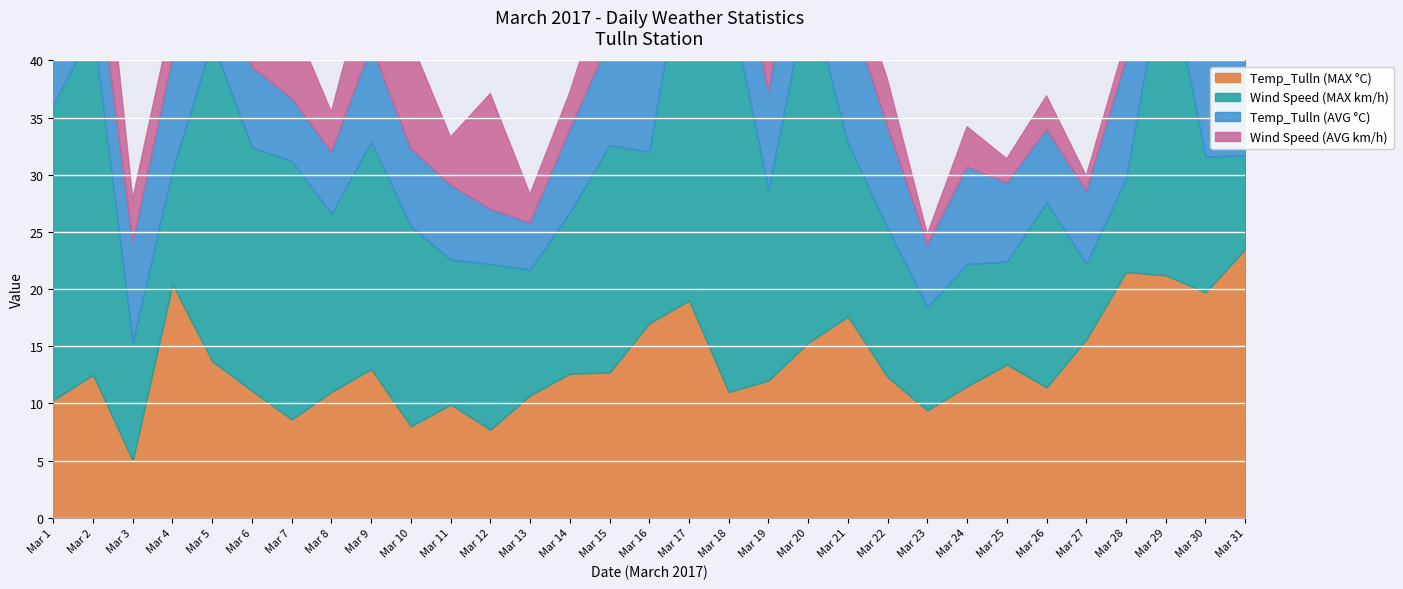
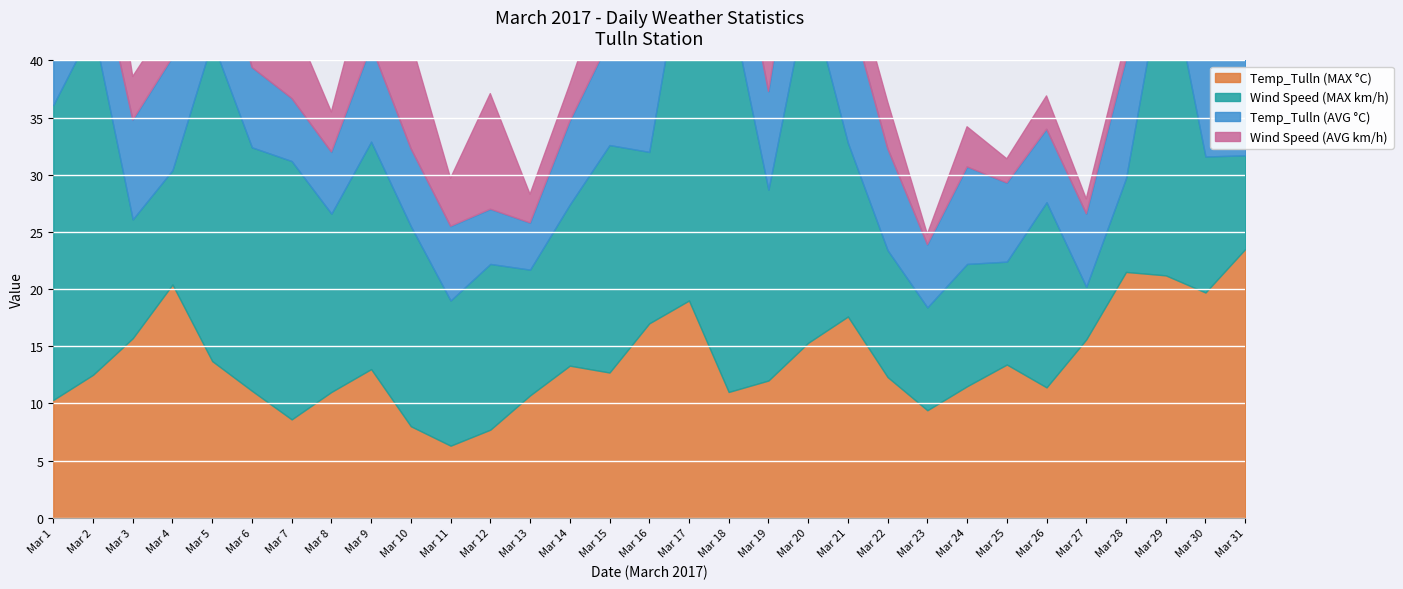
Temp_Tulln (MAX °C), Mar 3: 5.0 -> 15.7
Temp_Tulln (MAX °C), Mar 11: 9.9 -> 6.3
Temp_Tulln (MAX °C), Mar 14: 12.6 -> 13.3
Wind Speed (MAX km/h), Mar 22: 13.0 -> 11.1
Wind Speed (MAX km/h), Mar 27: 6.6 -> 4.6
